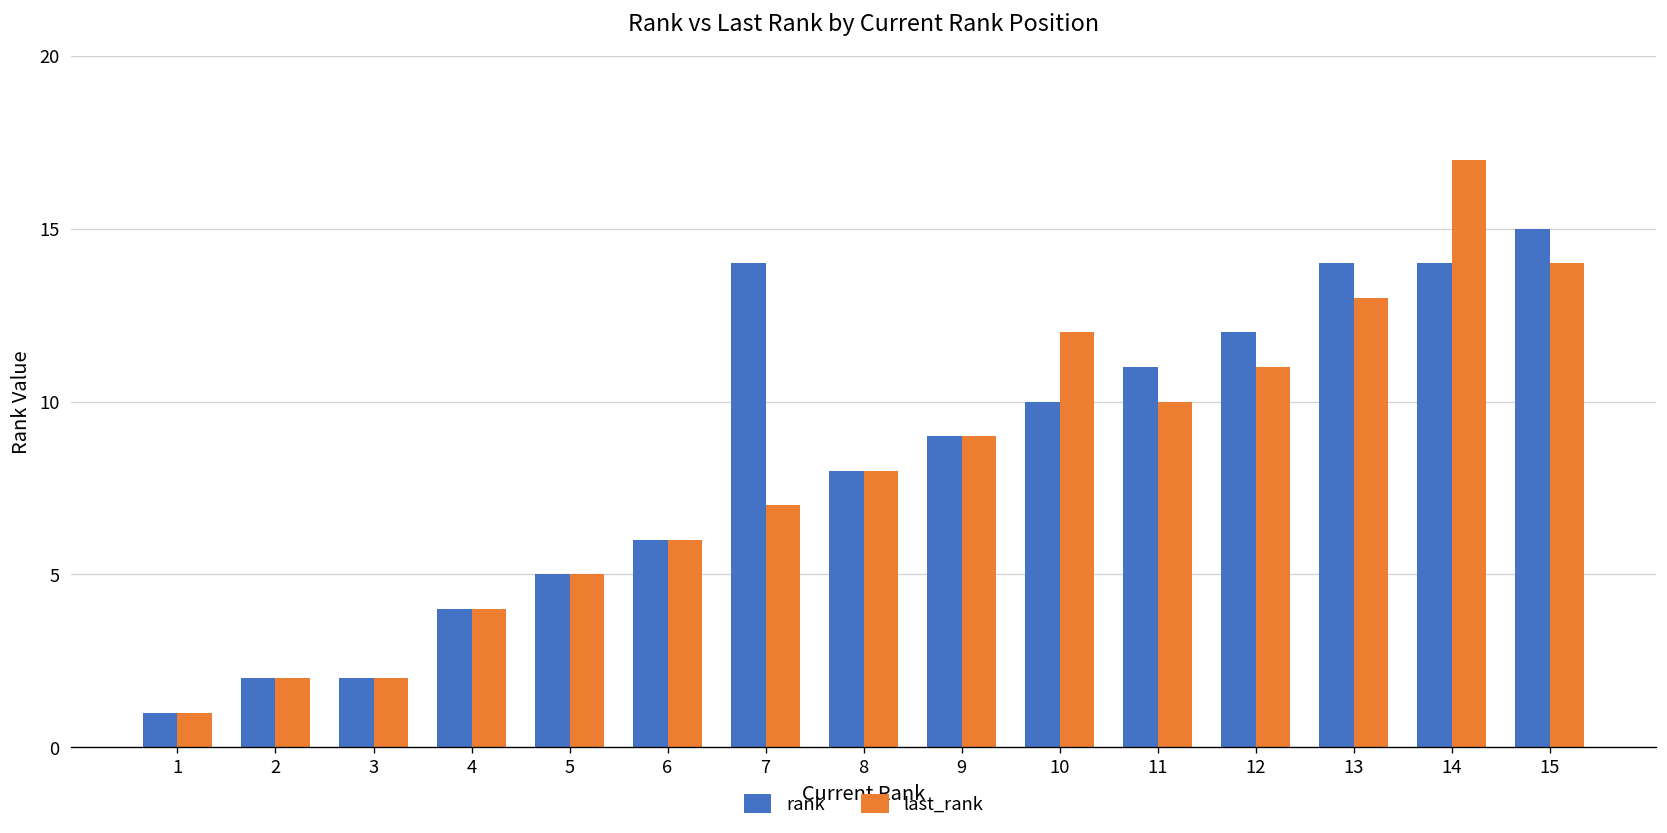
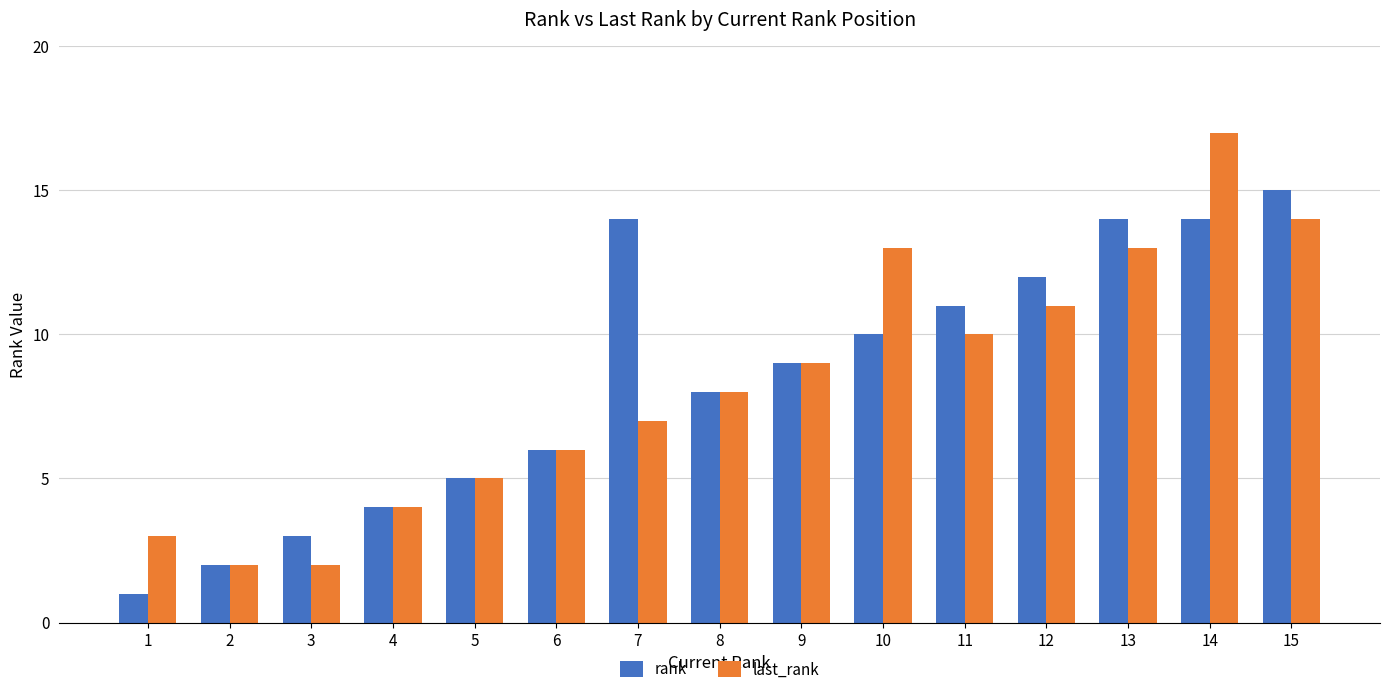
last_rank, 1: 1 -> 3
rank, 3: 2 -> 3
last_rank, 10: 12 -> 13
